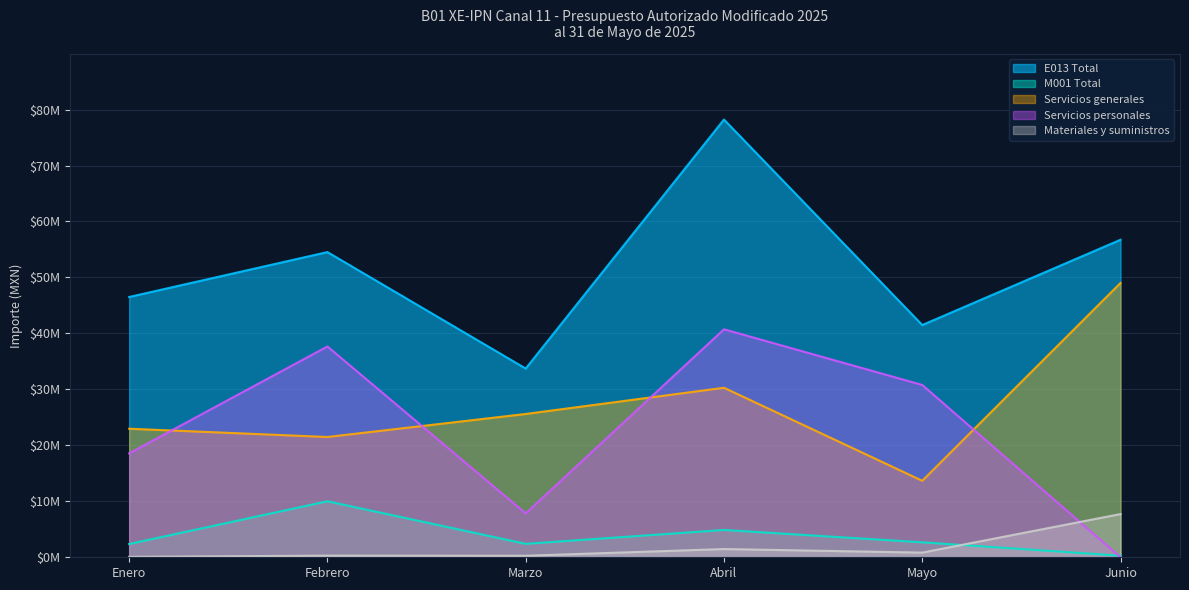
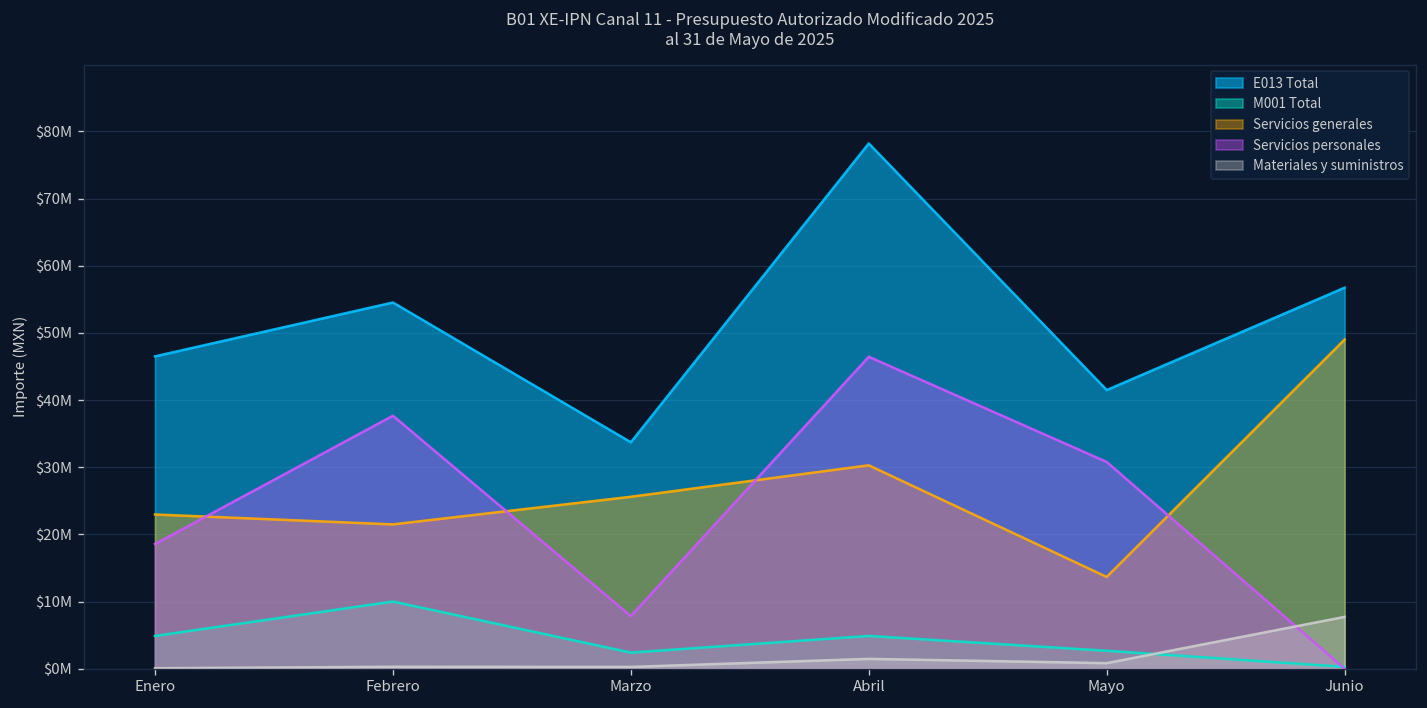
M001 Total, Enero: $2000000 -> $5000000
Servicios personales, Abril: $41000000 -> $46000000
